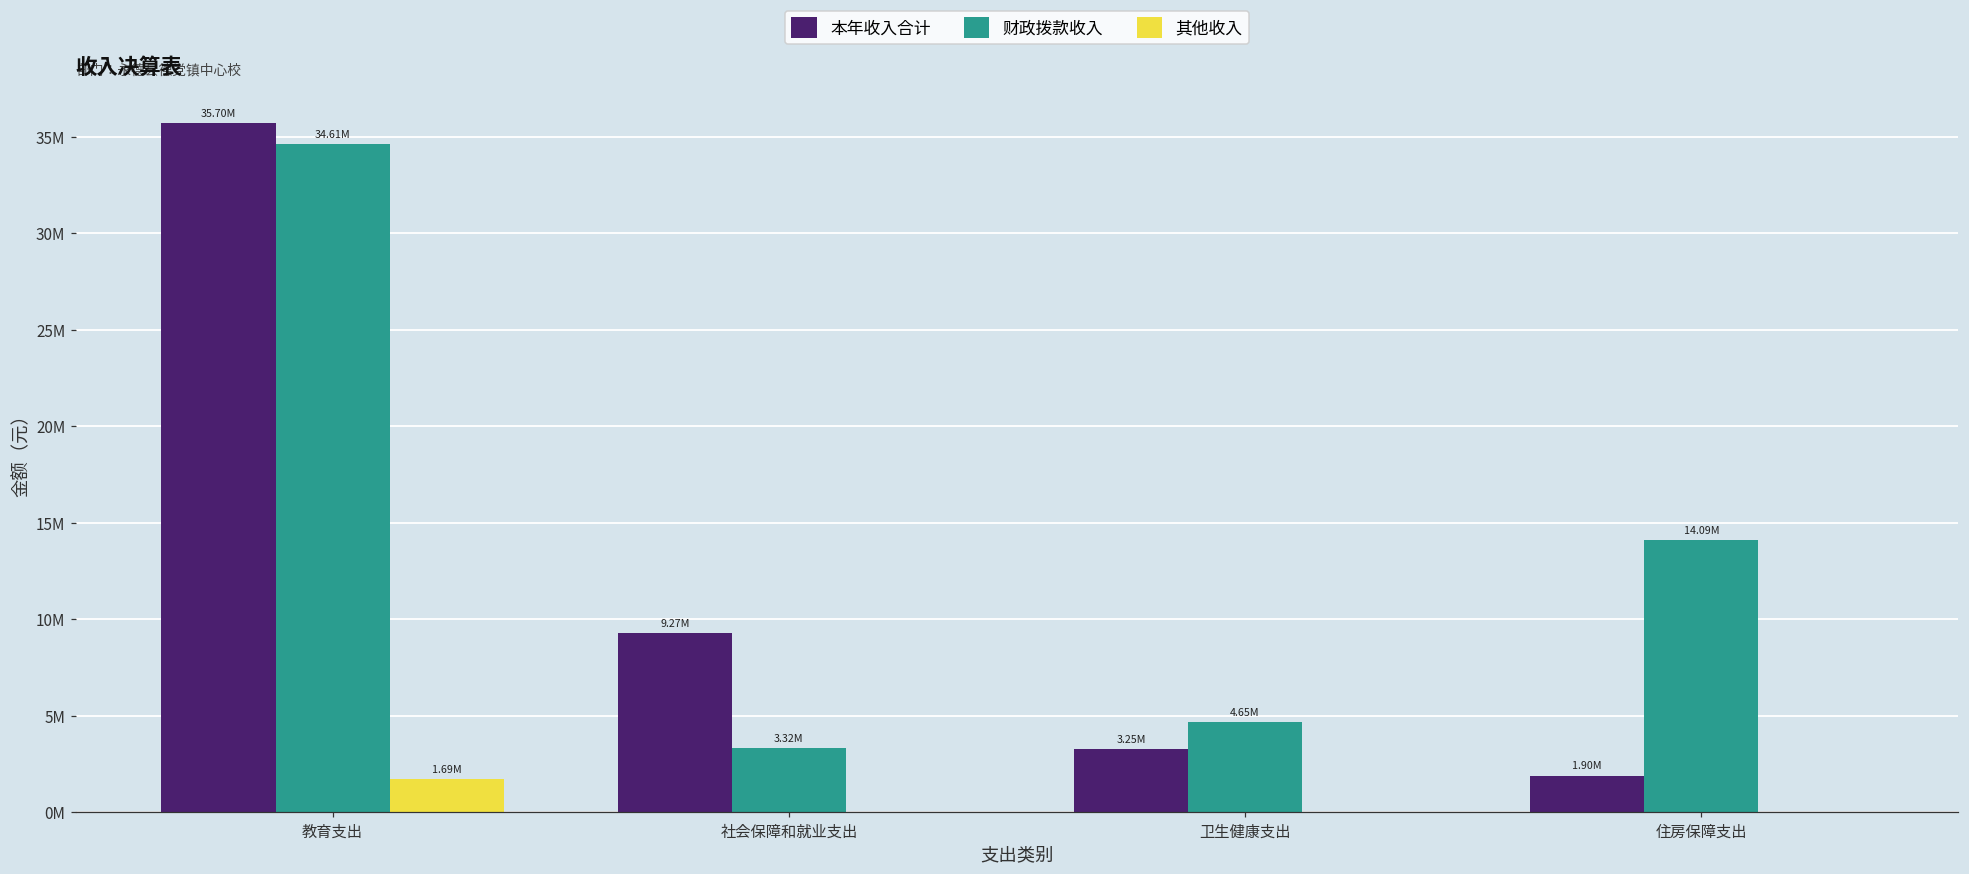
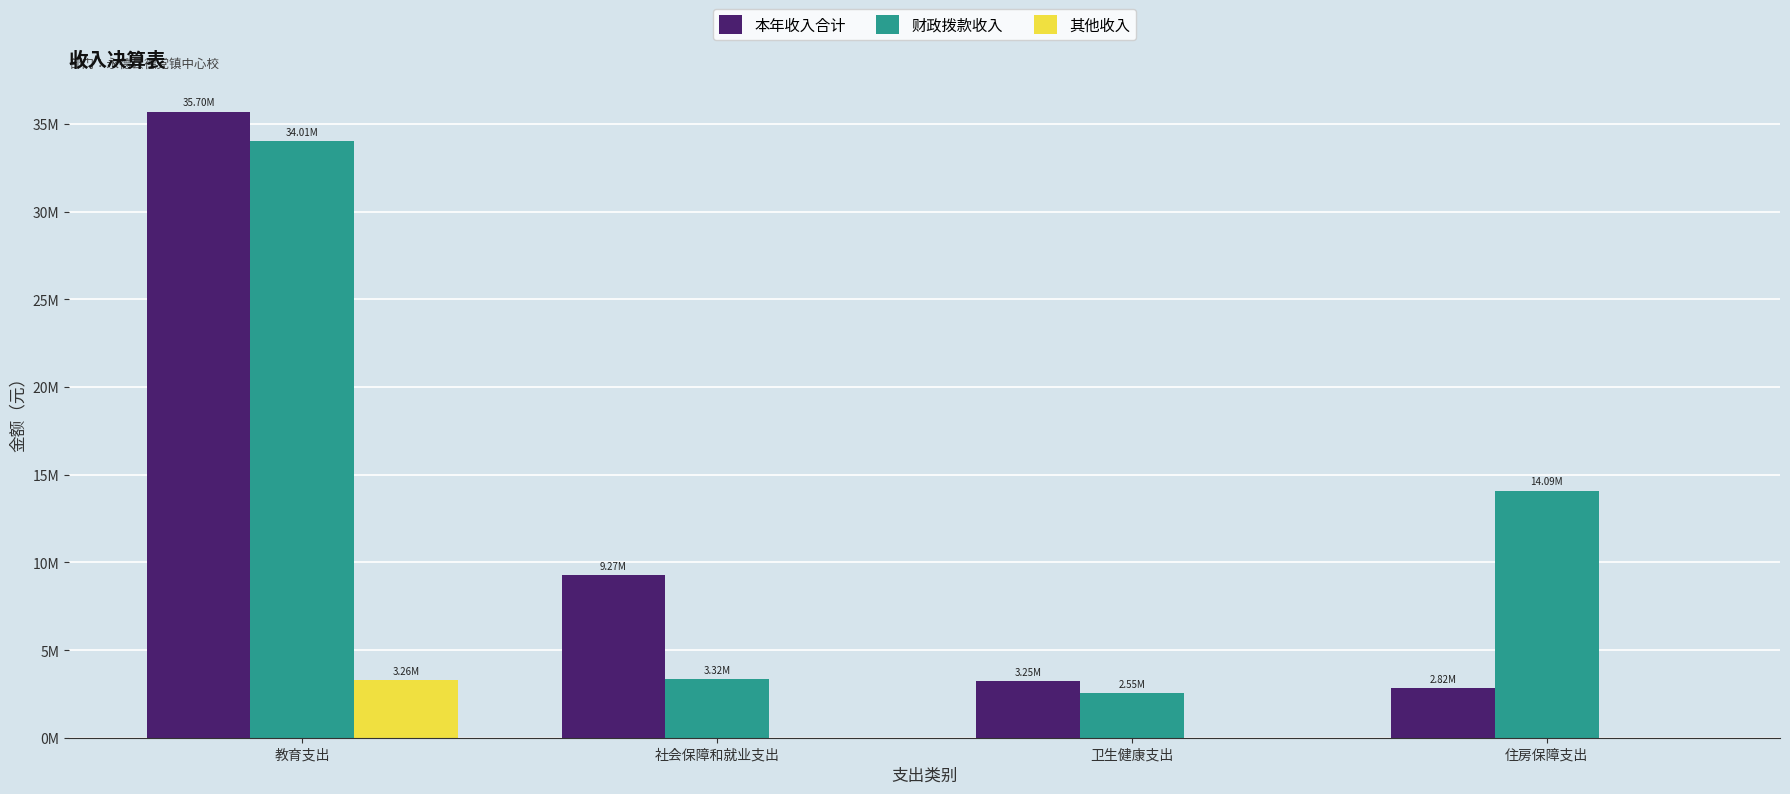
财政拨款收入, 教育支出: 34.61M -> 34.01M
其他收入, 教育支出: 1.69M -> 3.26M
财政拨款收入, 卫生健康支出: 4.65M -> 2.55M
本年收入合计, 住房保障支出: 1.90M -> 2.82M
